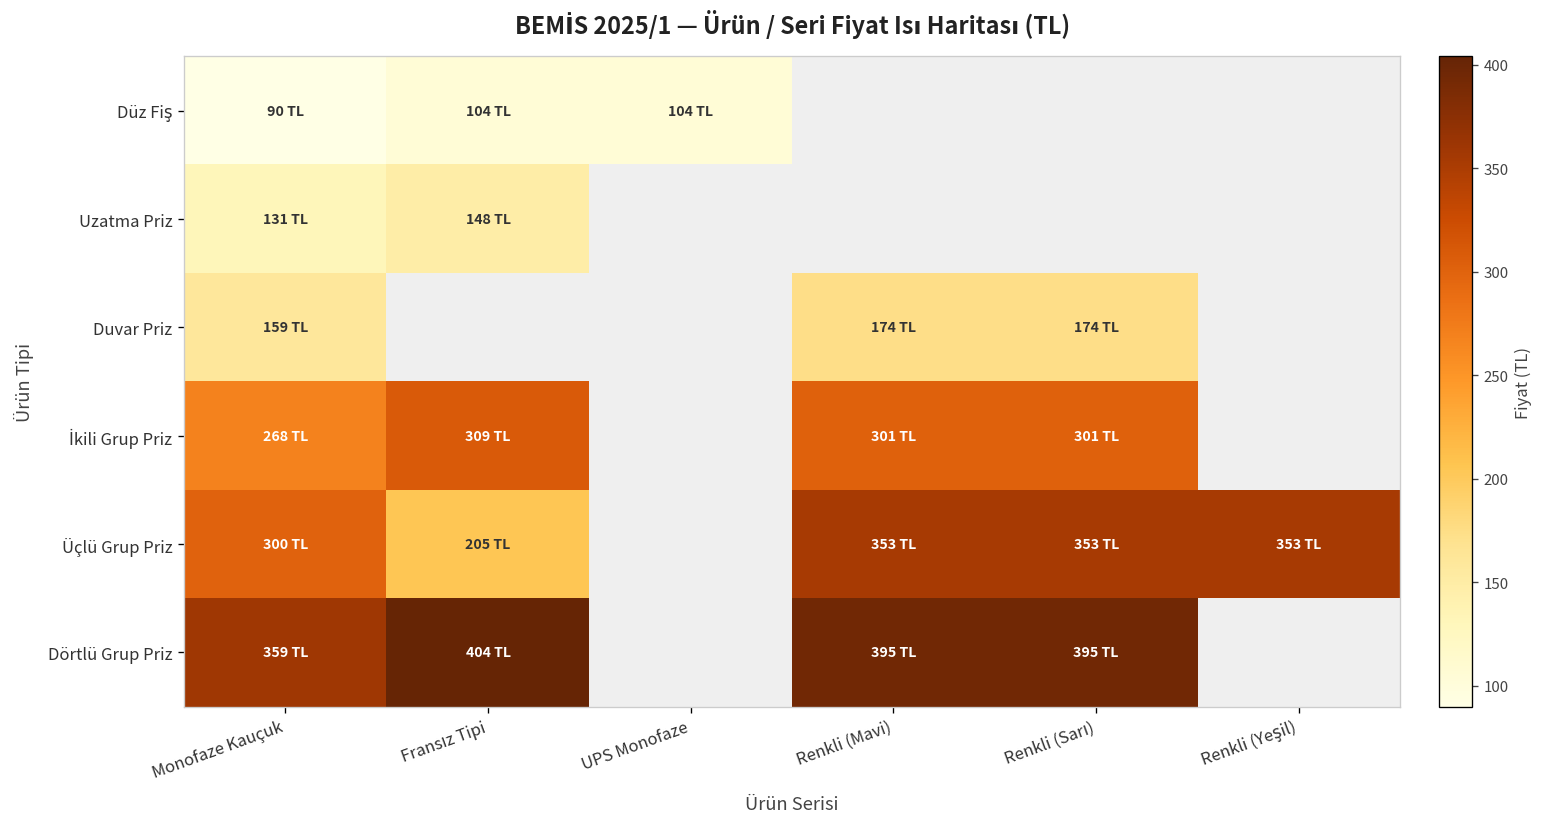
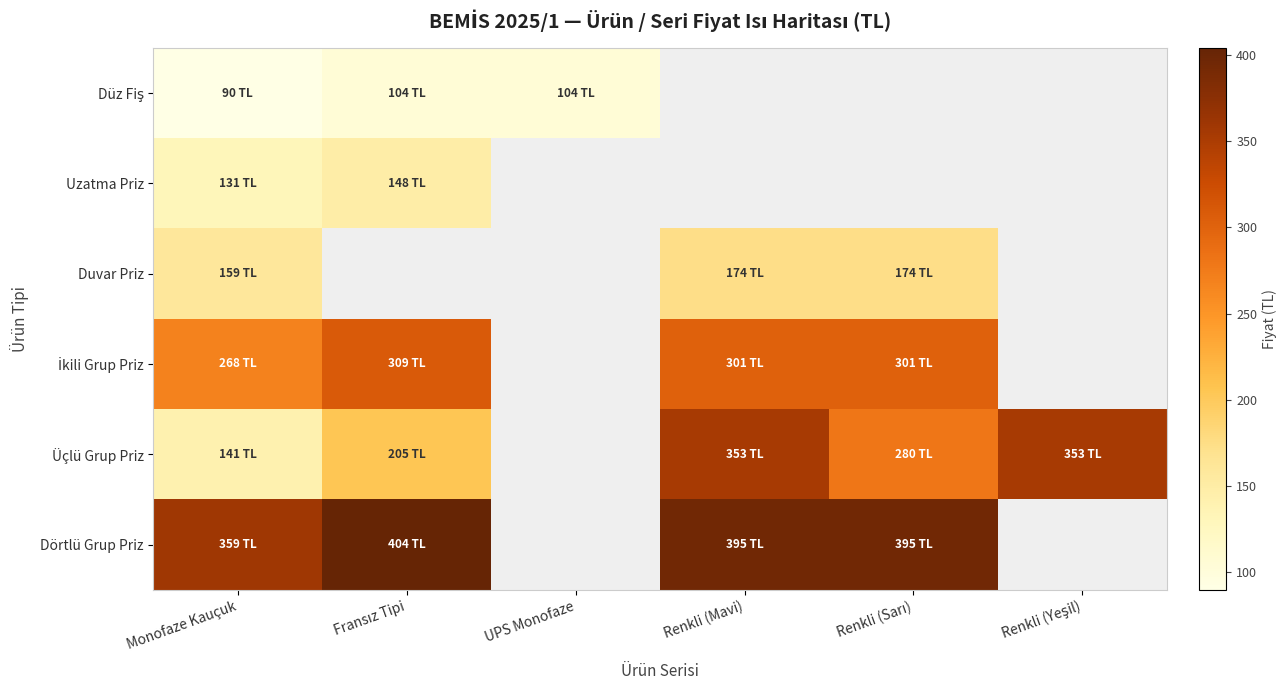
Üçlü Grup Priz, Monofaze Kauçuk: 300 -> 141
Üçlü Grup Priz, Renkli (Sarı): 353 -> 280
